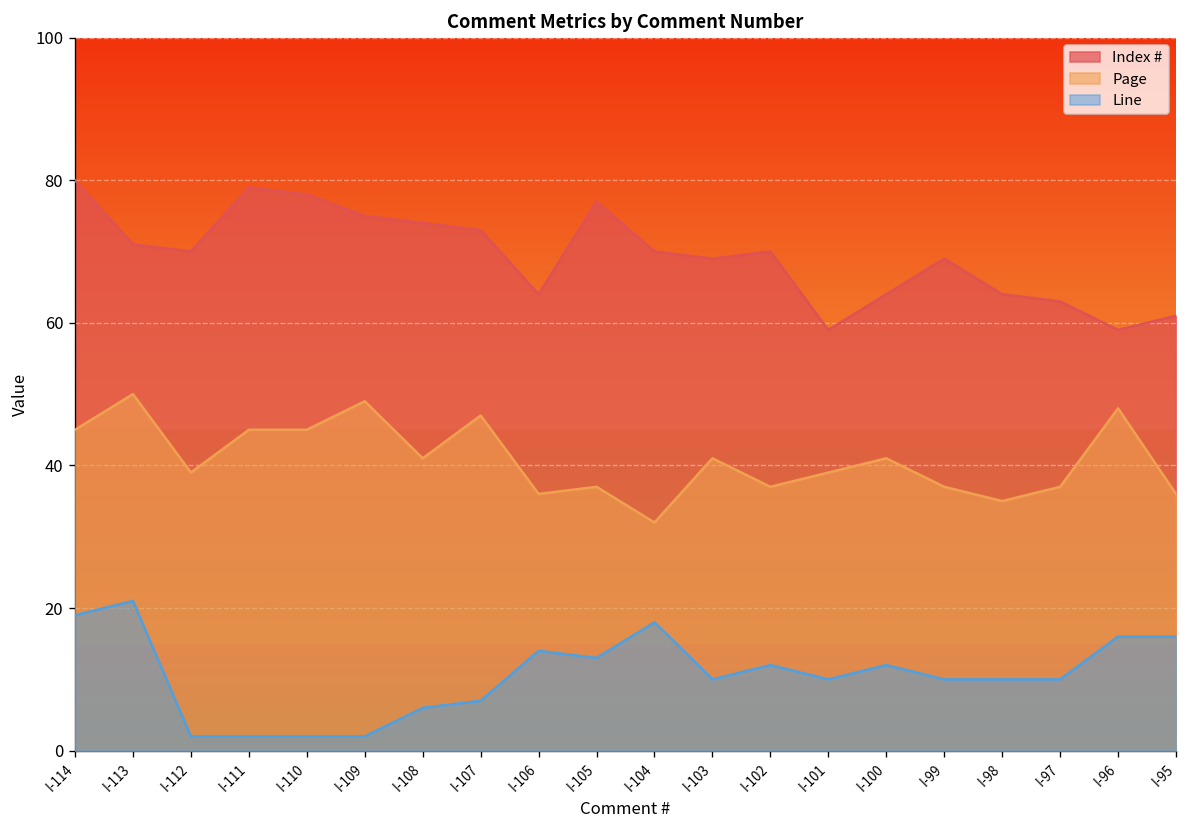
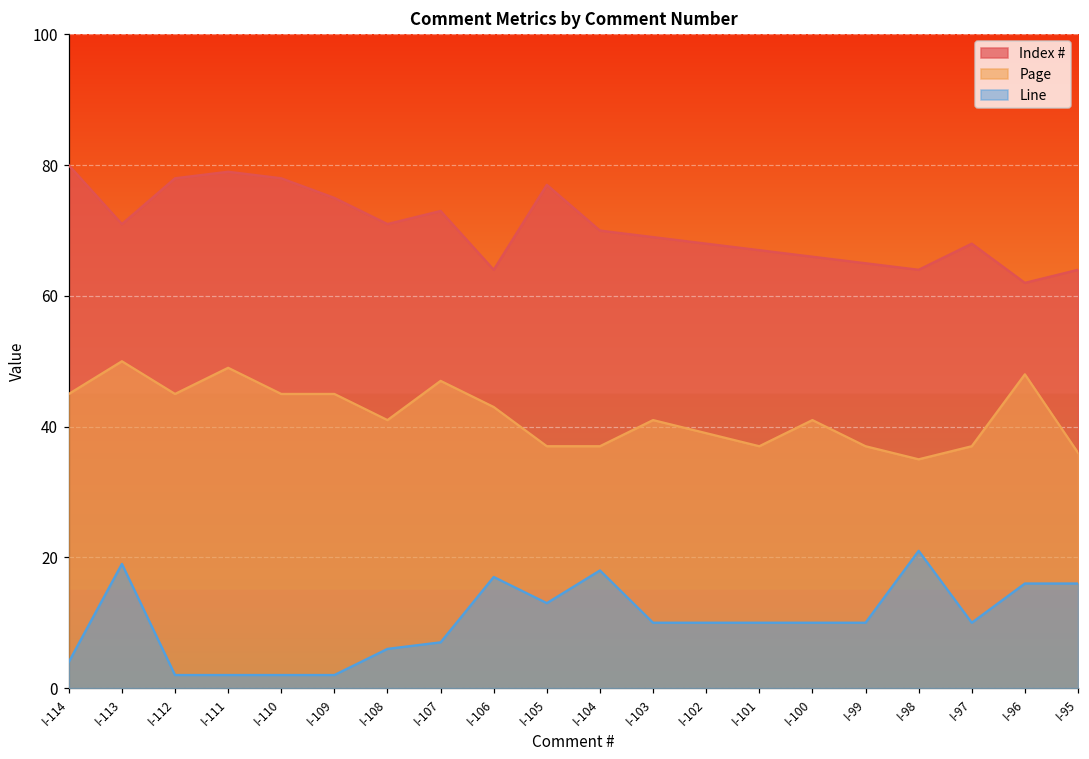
Line, I-114: 19 -> 4
Line, I-113: 21 -> 19
Index #, I-112: 70 -> 78
Page, I-112: 39 -> 45
Page, I-111: 45 -> 49
Page, I-109: 49 -> 45
Index #, I-108: 74 -> 71
Page, I-106: 36 -> 43
Line, I-106: 14 -> 17
Page, I-104: 32 -> 37
Index #, I-102: 70 -> 68
Page, I-102: 37 -> 39
Line, I-102: 12 -> 10
Index #, I-101: 59 -> 67
Page, I-101: 39 -> 37
Index #, I-100: 64 -> 66
Line, I-100: 12 -> 10
Index #, I-99: 69 -> 65
Line, I-98: 10 -> 21
Index #, I-97: 63 -> 68
Index #, I-96: 59 -> 62
Index #, I-95: 61 -> 64
